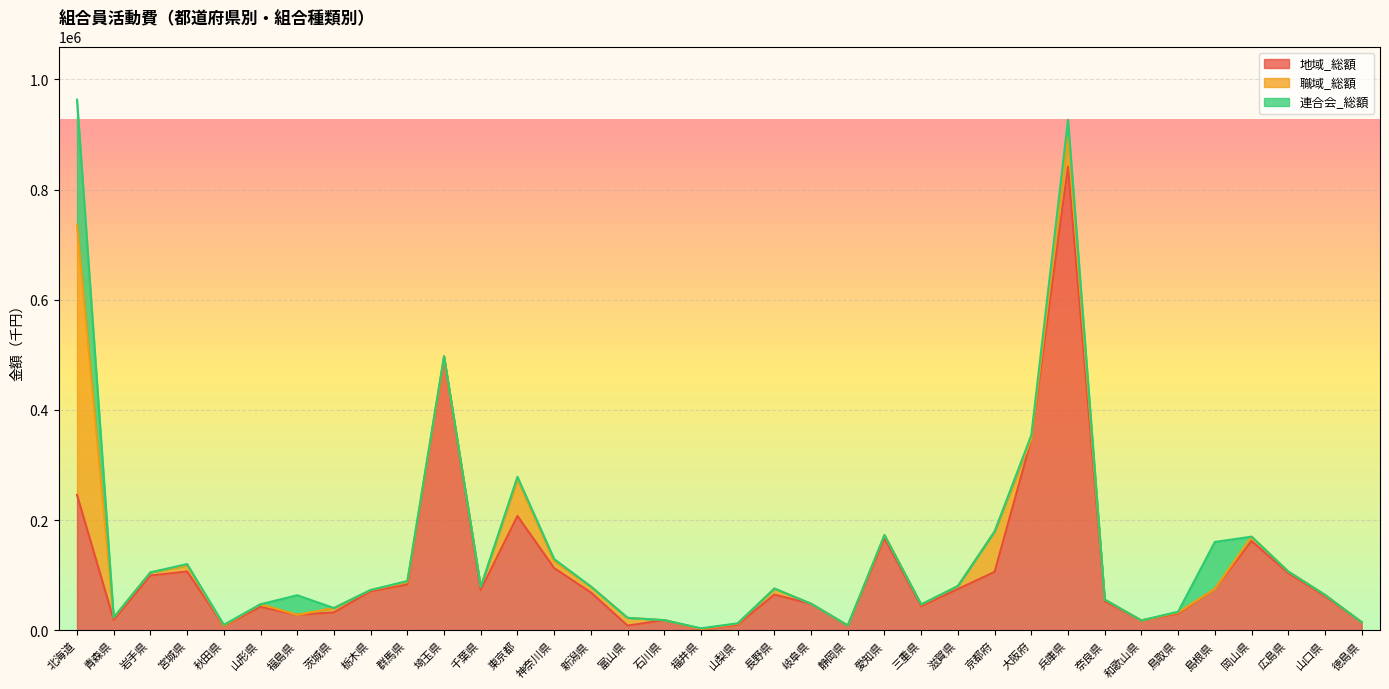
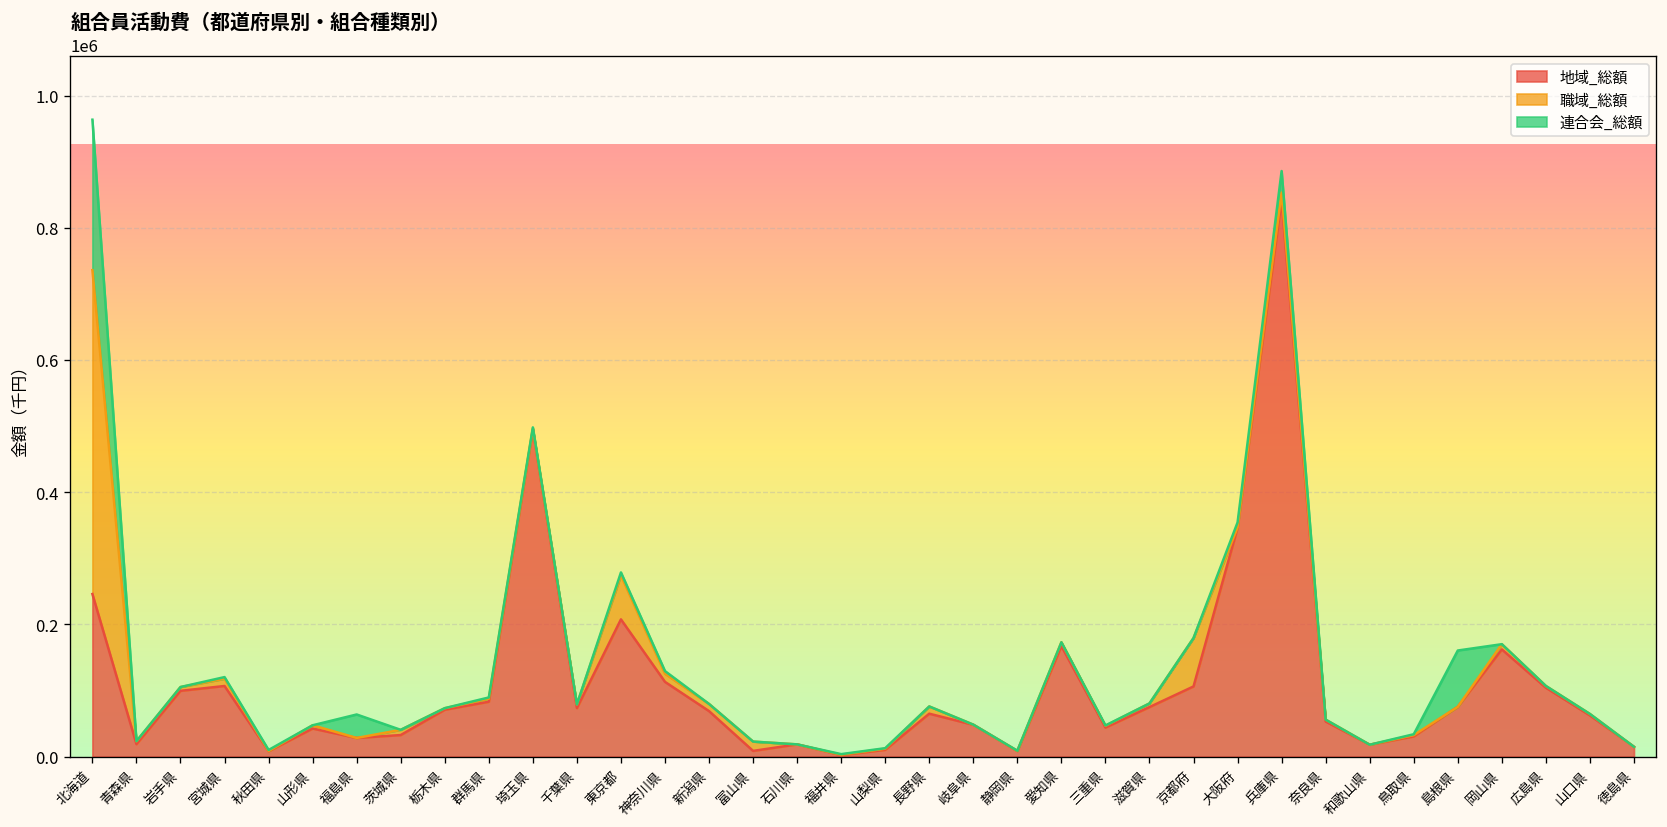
職域_総額, 兵庫県: 50000 -> 10000
